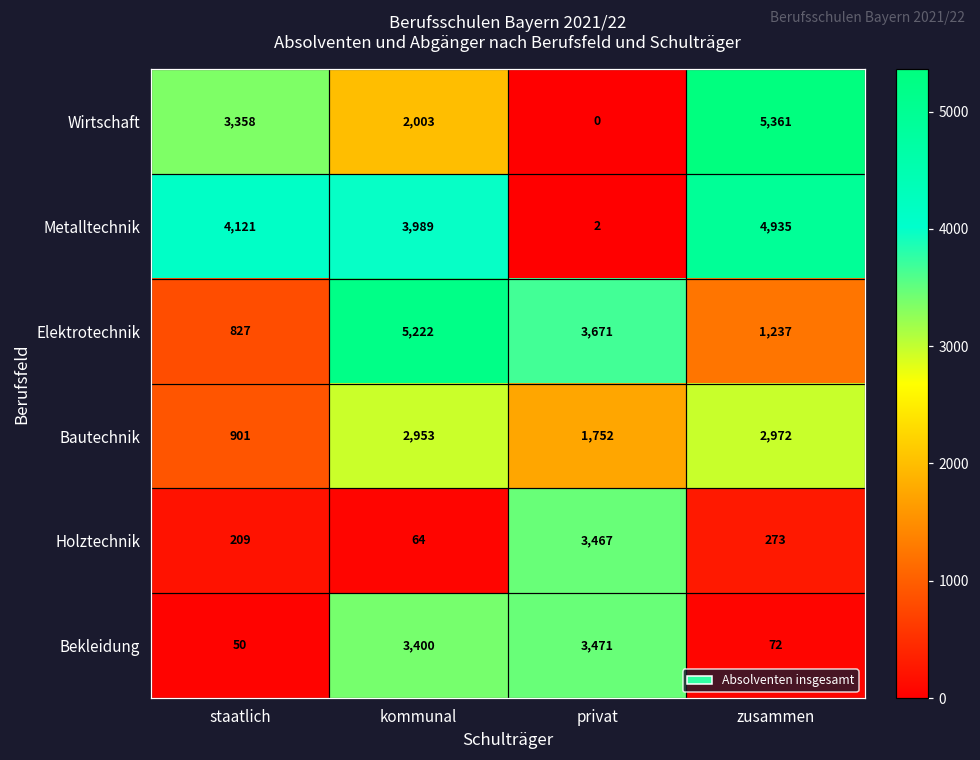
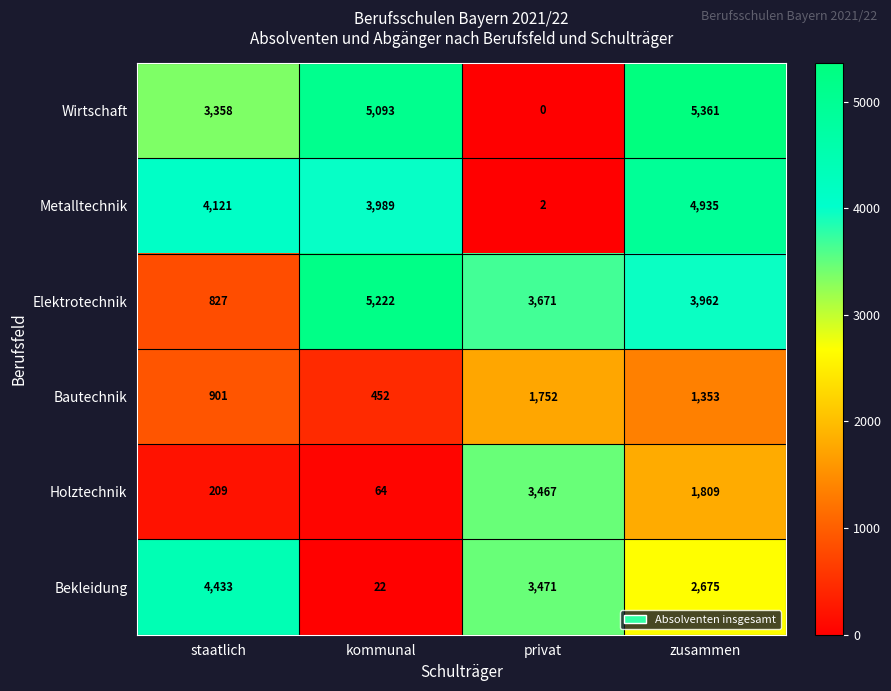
Wirtschaft, kommunal: 2,003 -> 5,093
Elektrotechnik, zusammen: 1,237 -> 3,962
Bautechnik, kommunal: 2,953 -> 452
Bautechnik, zusammen: 2,972 -> 1,353
Holztechnik, zusammen: 273 -> 1,809
Bekleidung, staatlich: 50 -> 4,433
Bekleidung, kommunal: 3,400 -> 22
Bekleidung, zusammen: 72 -> 2,675
